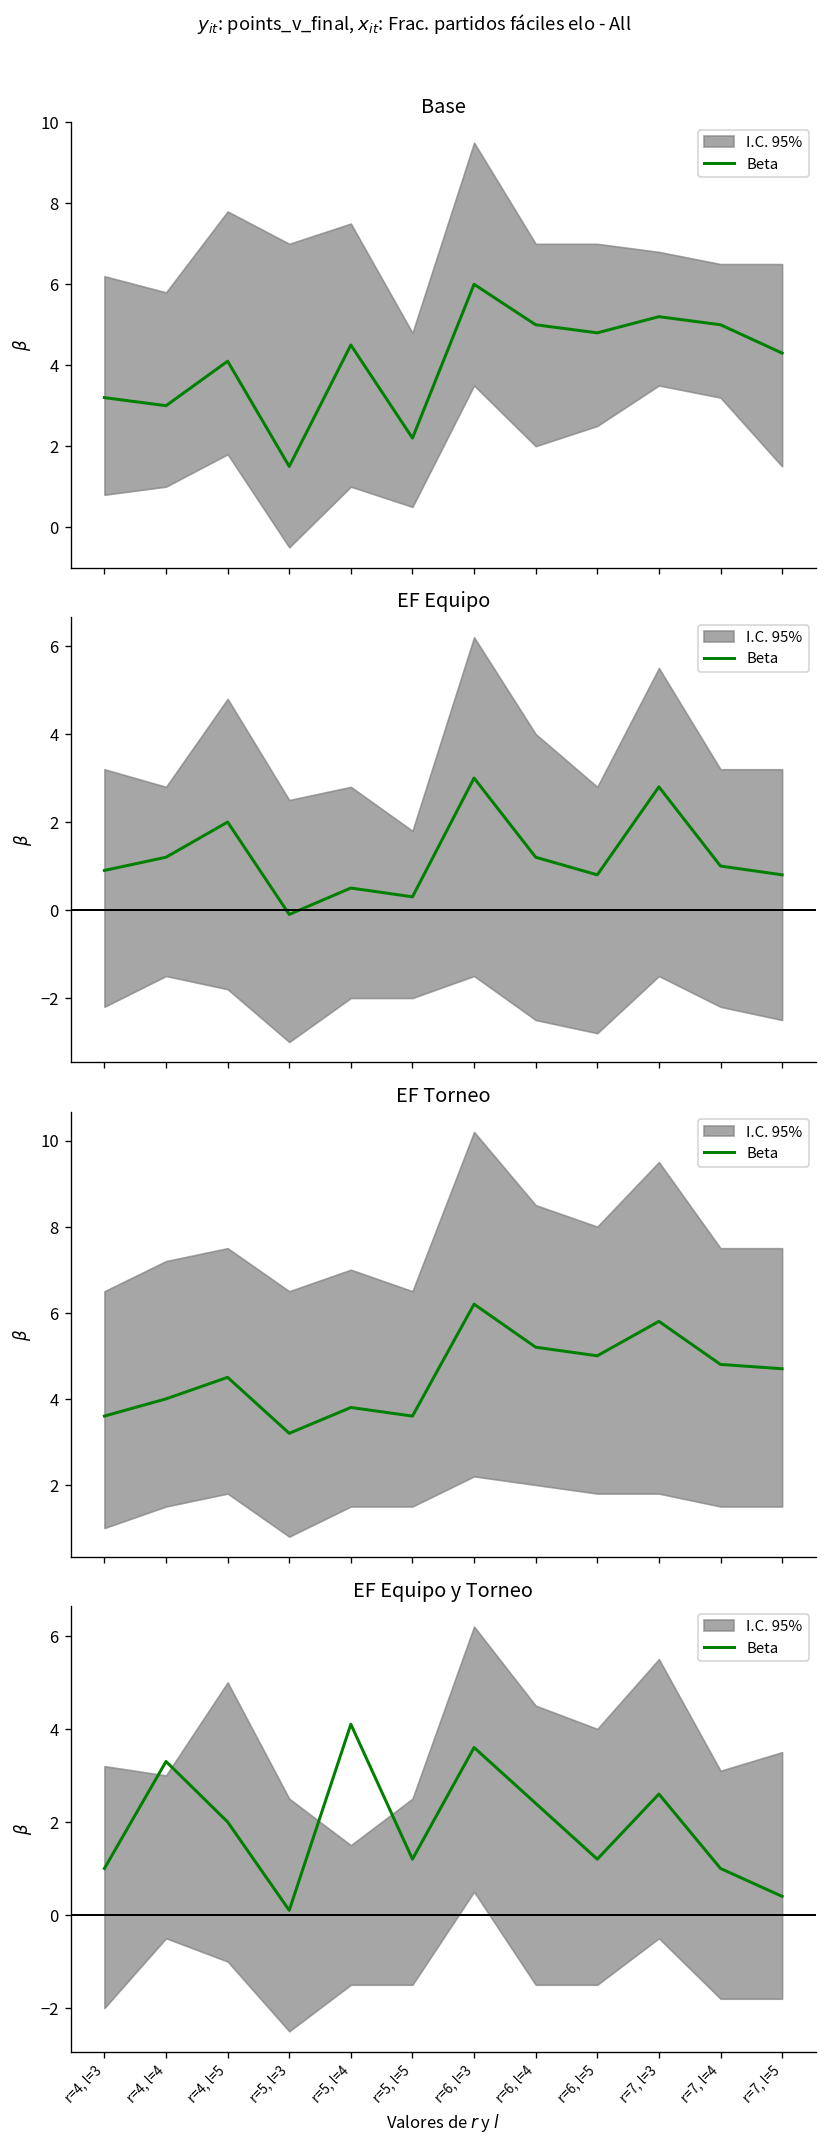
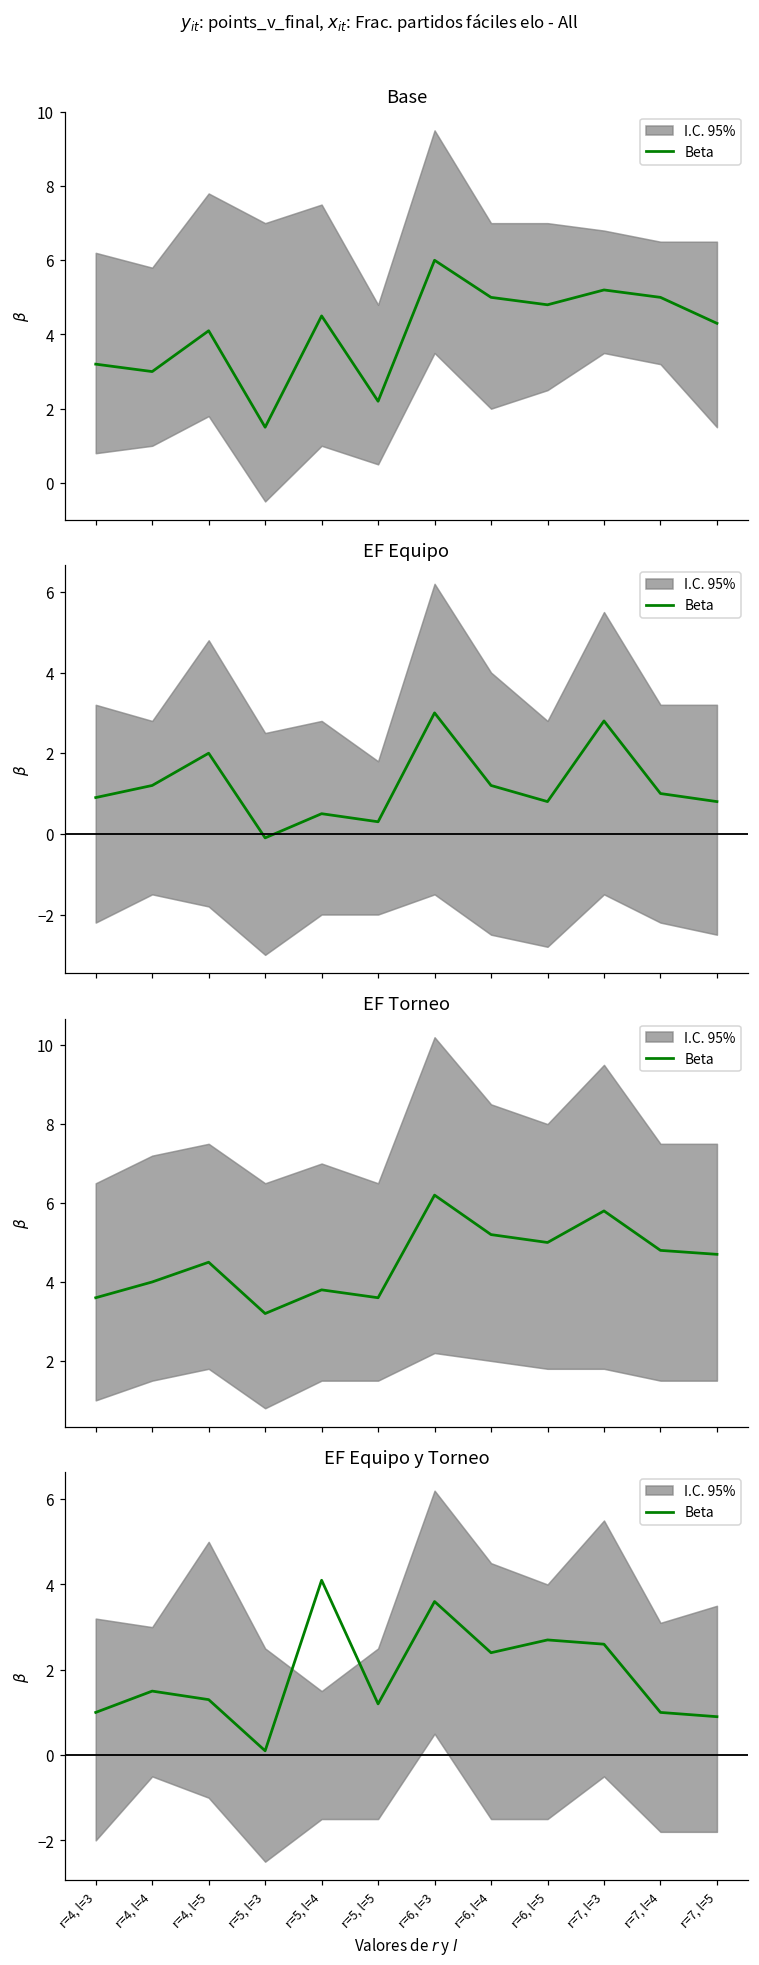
EF Equipo y Torneo, Beta, r=4, l=4: 3.3 -> 1.5
EF Equipo y Torneo, Beta, r=4, l=5: 2.0 -> 1.3
EF Equipo y Torneo, Beta, r=6, l=5: 1.2 -> 2.7
EF Equipo y Torneo, Beta, r=7, l=5: 0.4 -> 0.9
